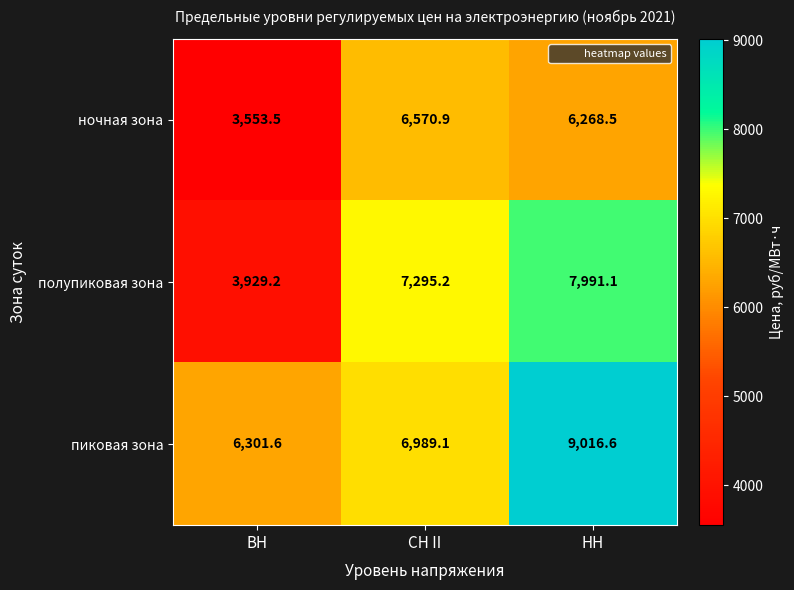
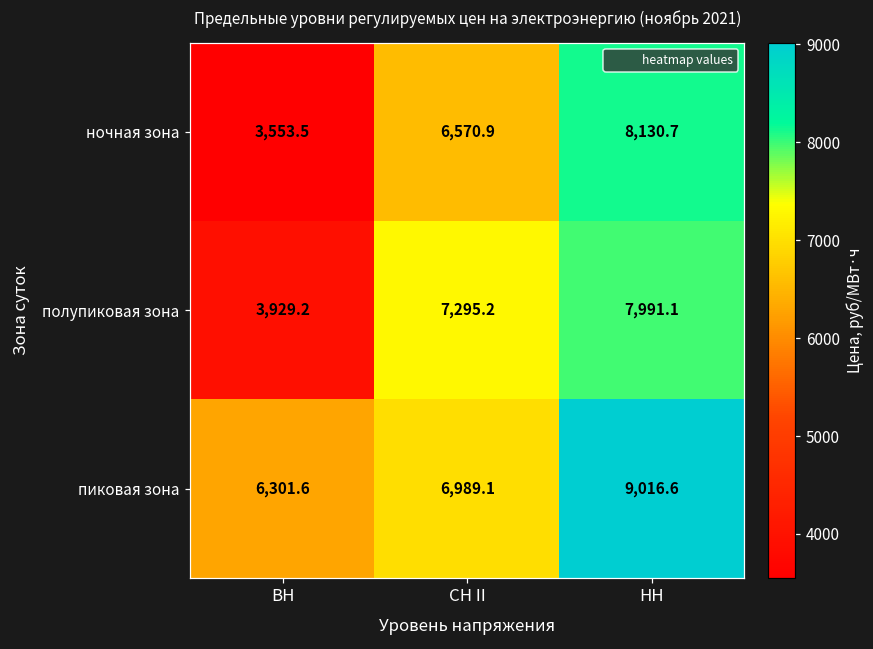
ночная зона, НН: 6,268.5 -> 8,130.7
